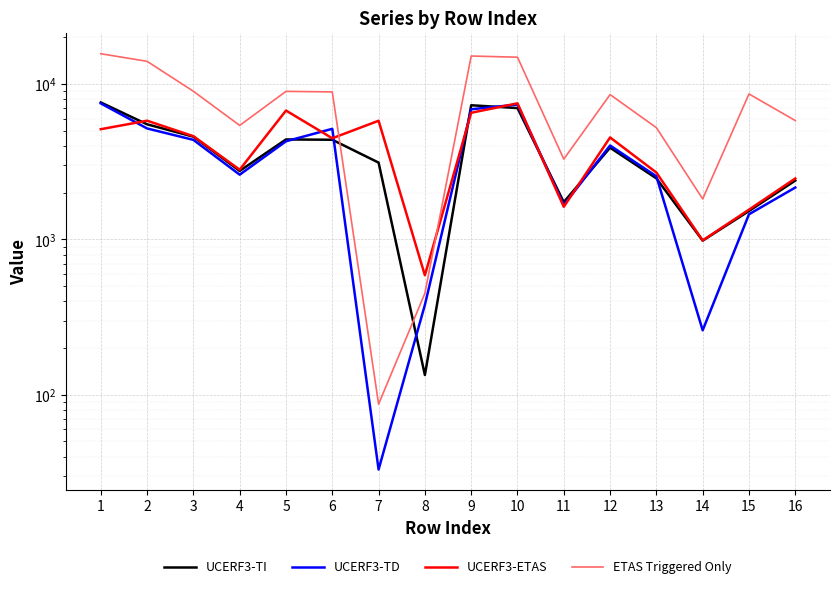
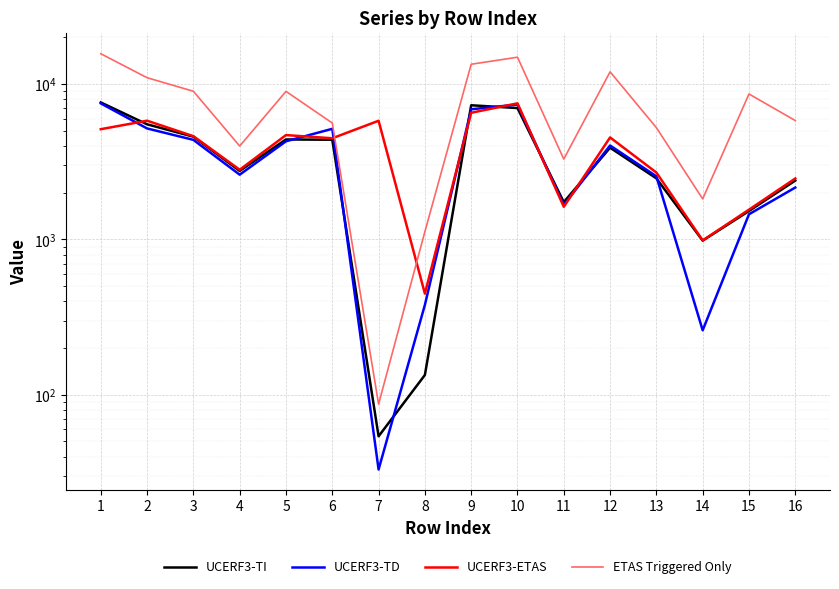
ETAS Triggered Only, 2: 14000 -> 11000
ETAS Triggered Only, 4: 5400 -> 4000
UCERF3-ETAS, 5: 7000 -> 4700
ETAS Triggered Only, 6: 9000 -> 5600
UCERF3-TI, 7: 3100 -> 54
UCERF3-ETAS, 8: 590 -> 450
ETAS Triggered Only, 8: 450 -> 1100
ETAS Triggered Only, 9: 15000 -> 13000
ETAS Triggered Only, 12: 9000 -> 12000
